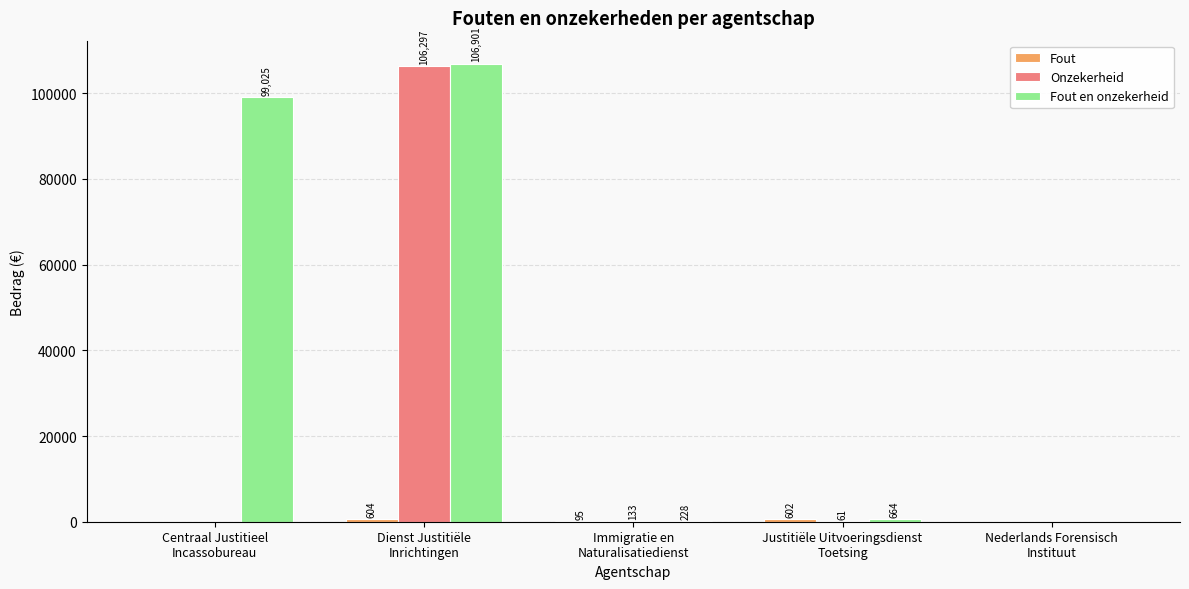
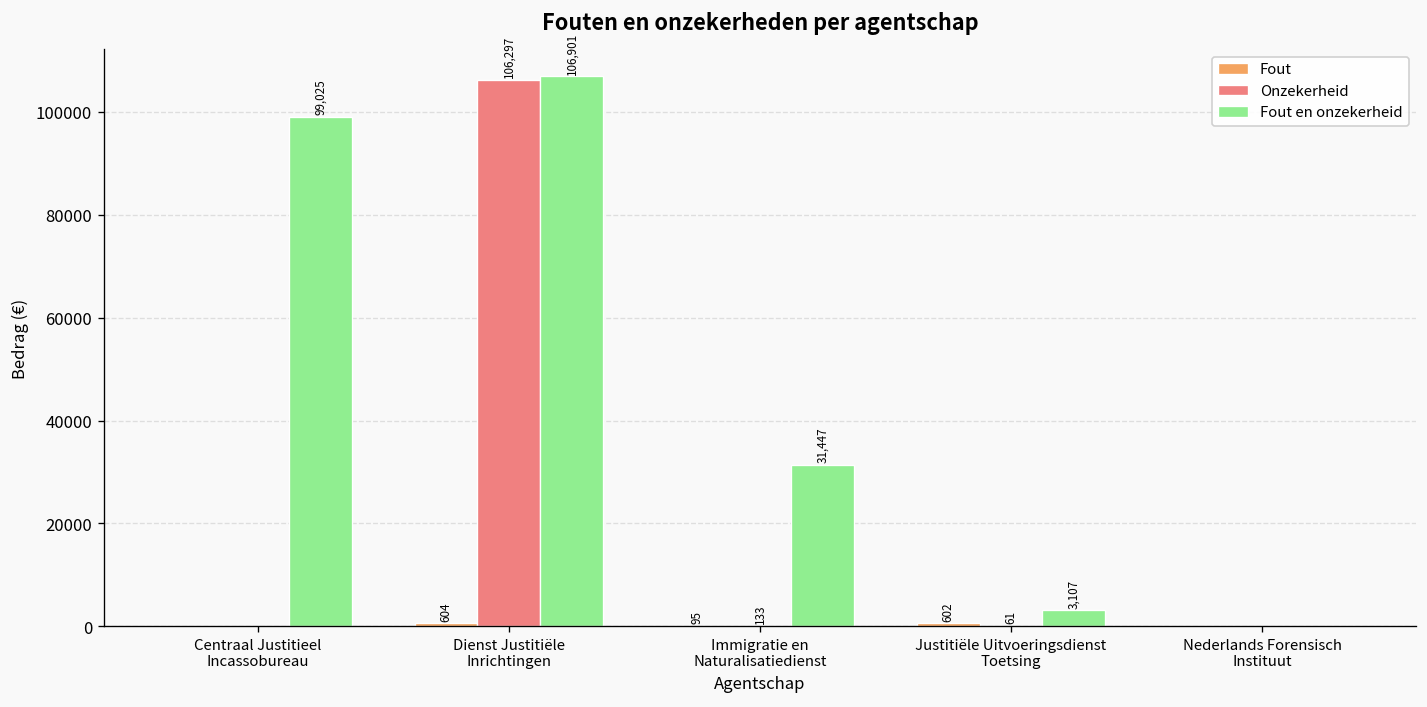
Fout en onzekerheid, Immigratie en Naturalisatiedienst: 228 -> 31,447
Fout en onzekerheid, Justitiële Uitvoeringsdienst Toetsing: 664 -> 3,107
